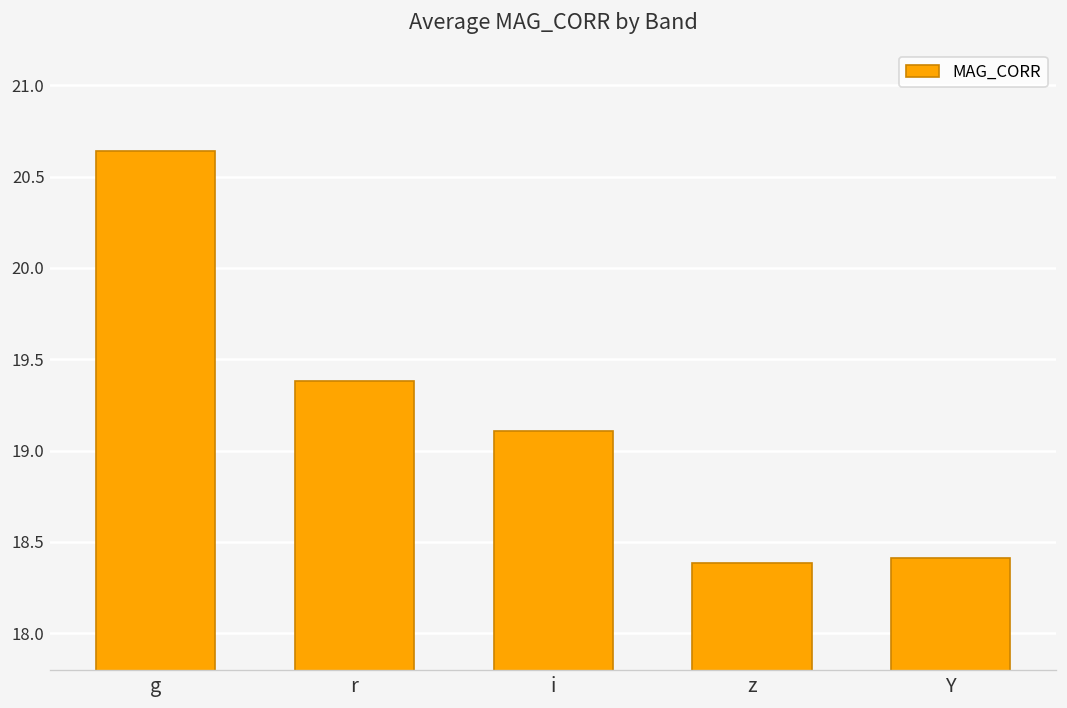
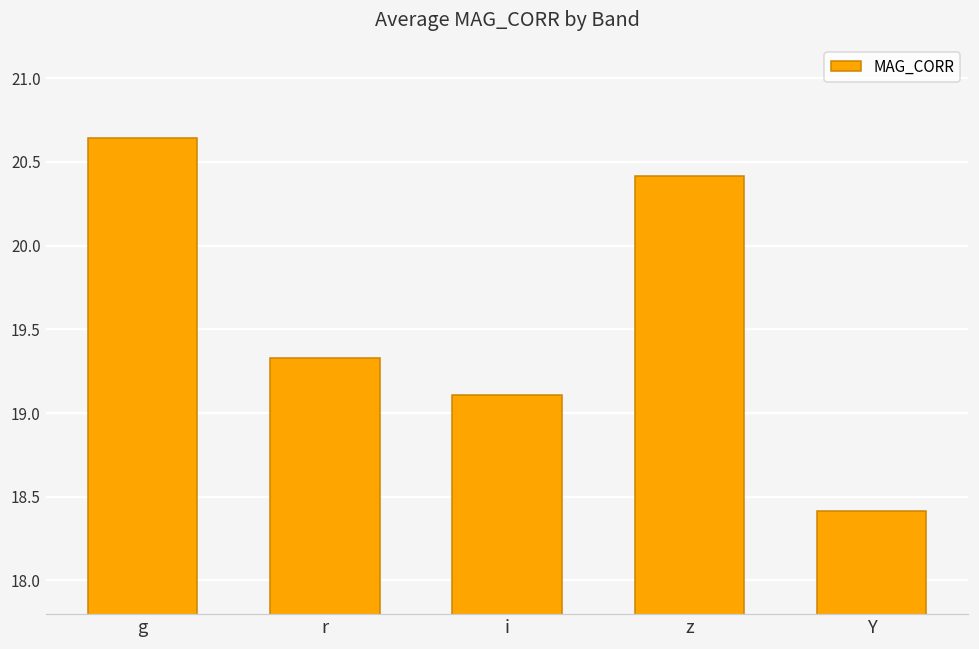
r: 19.38 -> 19.33
z: 18.39 -> 20.41
